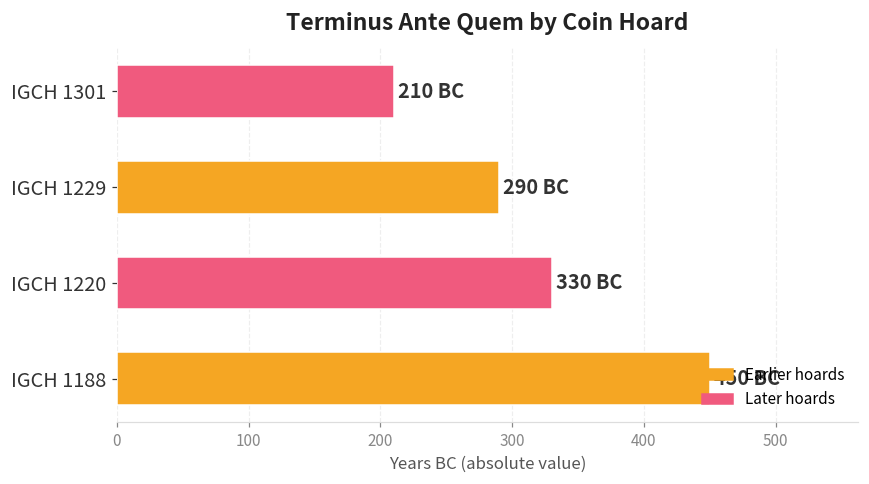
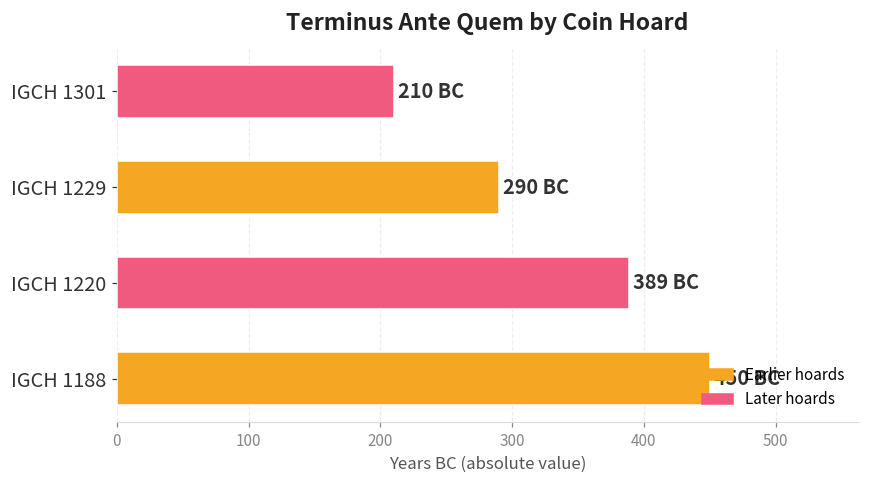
IGCH 1220: 330 -> 389
